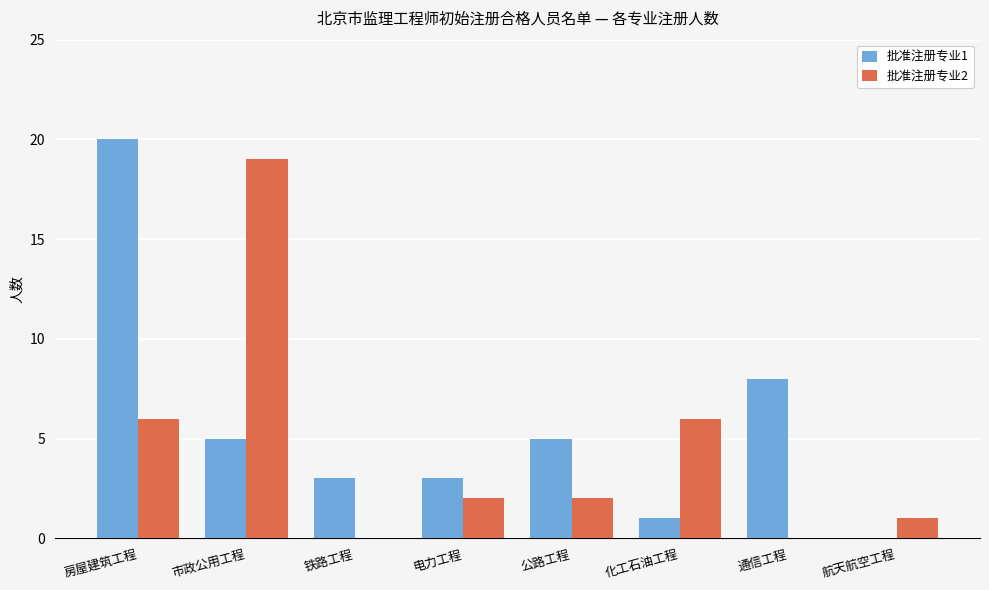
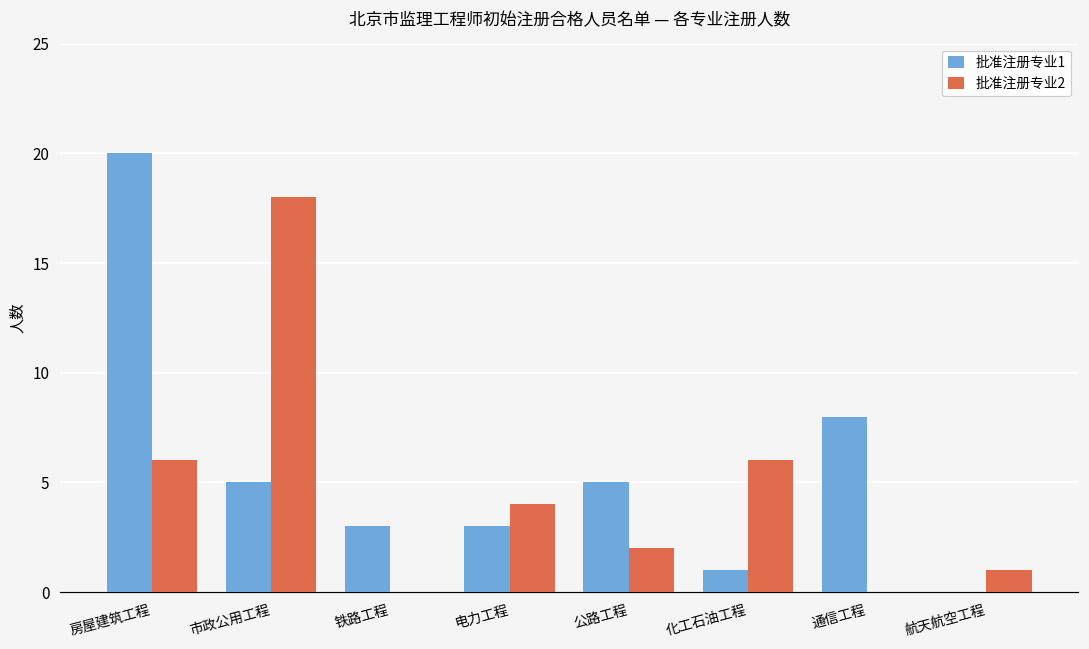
批准注册专业2, 市政公用工程: 19 -> 18
批准注册专业2, 电力工程: 2 -> 4
